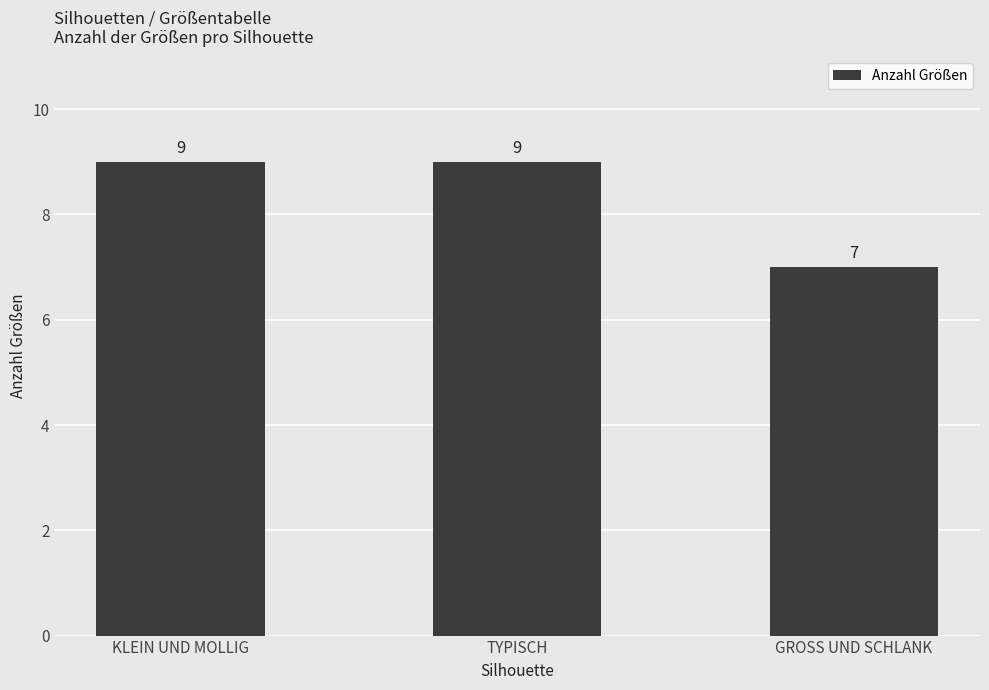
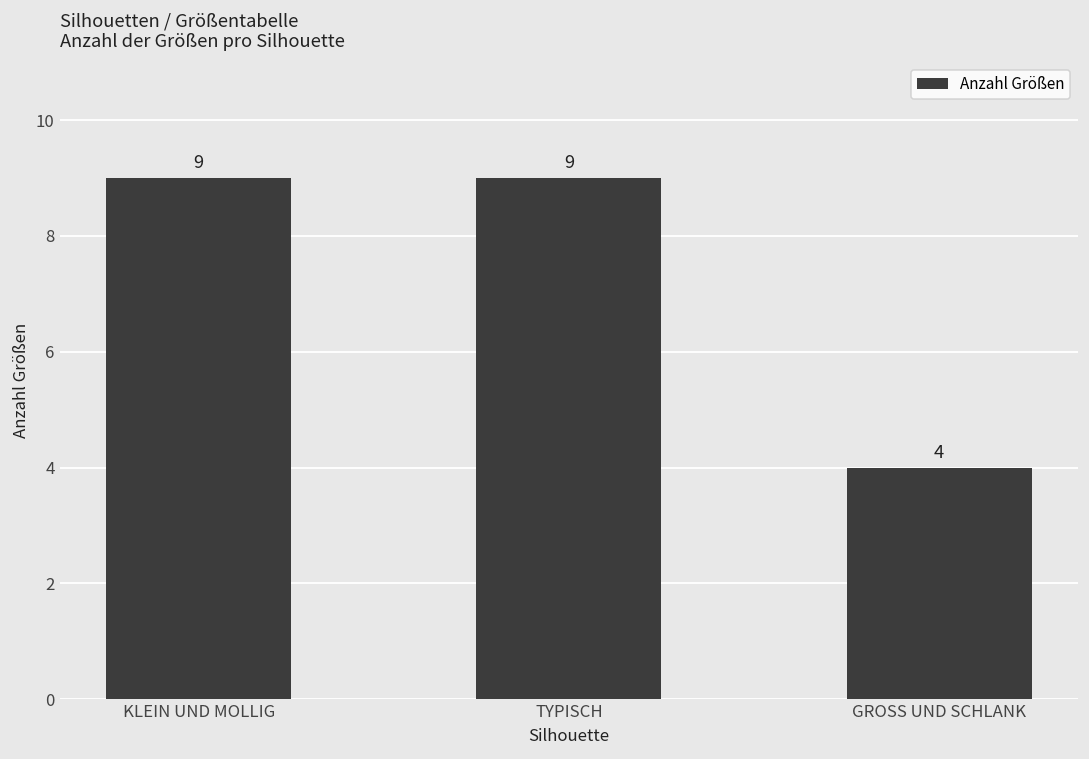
GROSS UND SCHLANK: 7 -> 4
